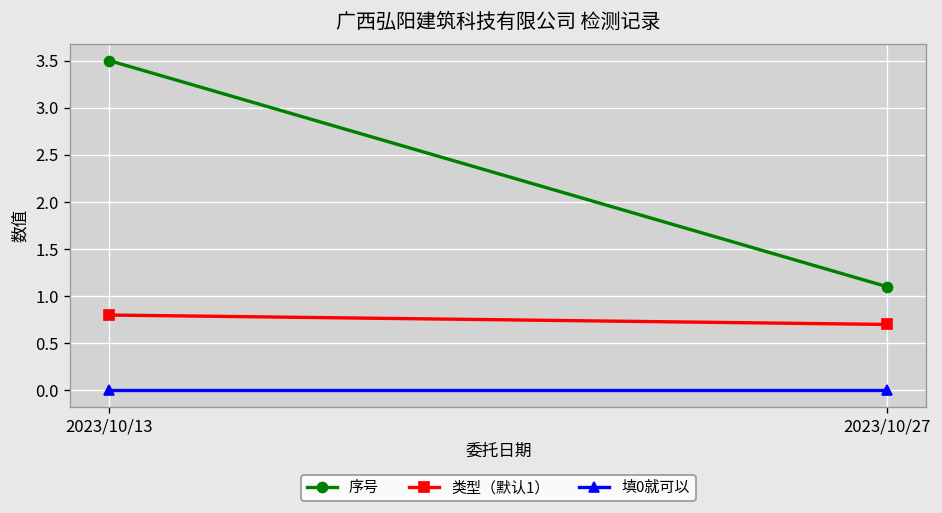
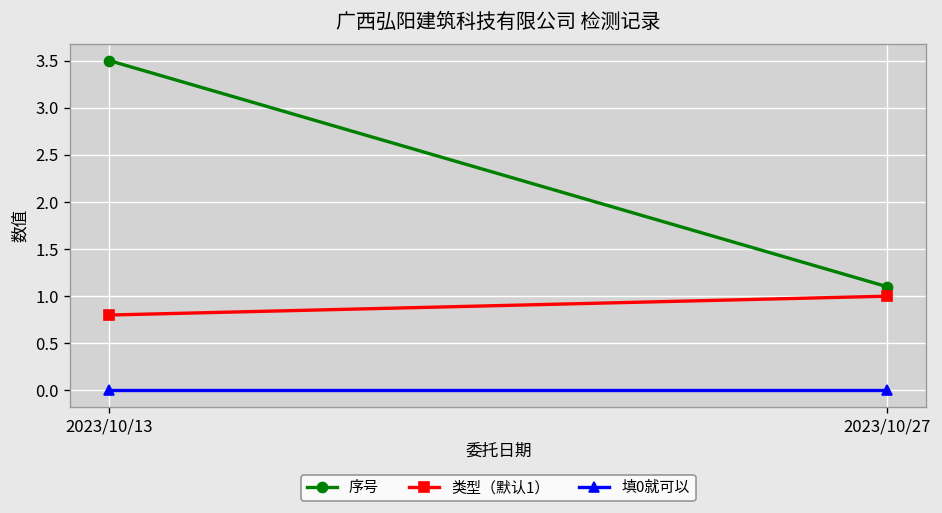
类型（默认1）, 2023/10/27: 0.7 -> 1.0
